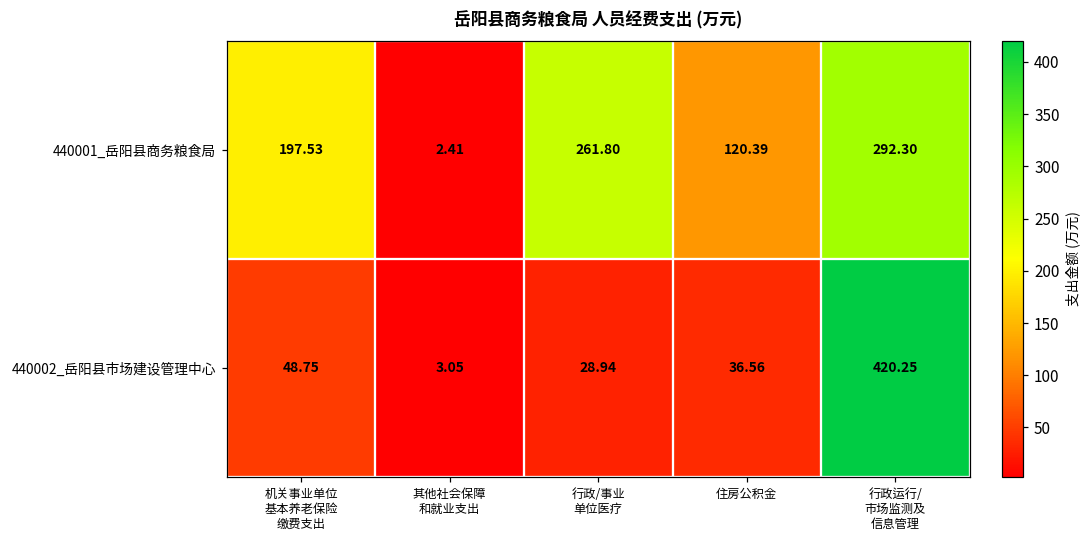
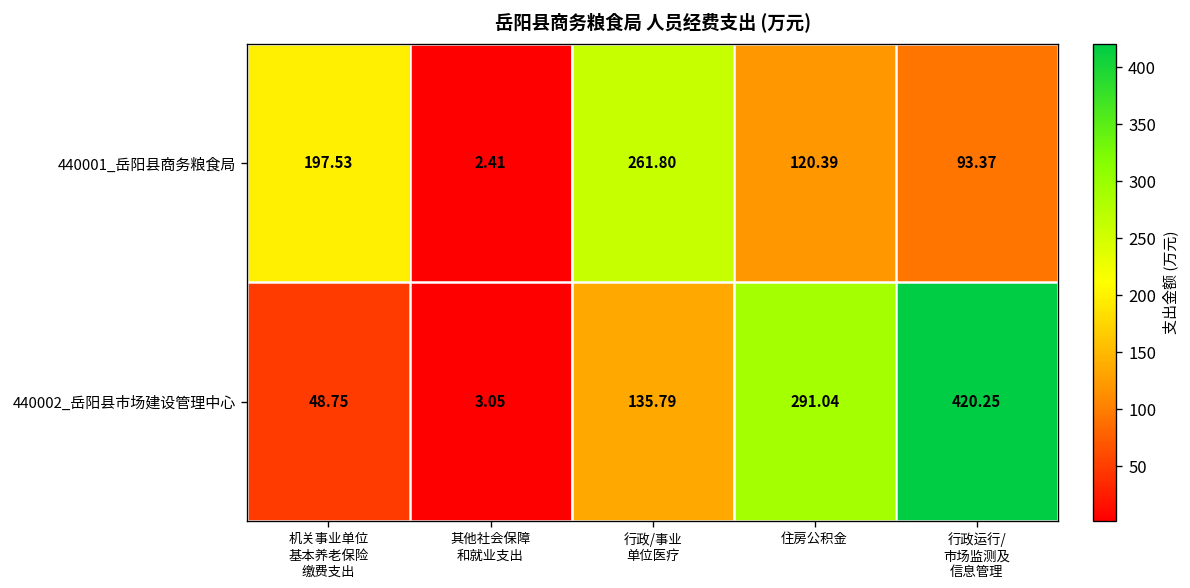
440001_岳阳县商务粮食局, 行政运行/ 市场监测及 信息管理: 292.30 -> 93.37
440002_岳阳县市场建设管理中心, 行政/事业 单位医疗: 28.94 -> 135.79
440002_岳阳县市场建设管理中心, 住房公积金: 36.56 -> 291.04
